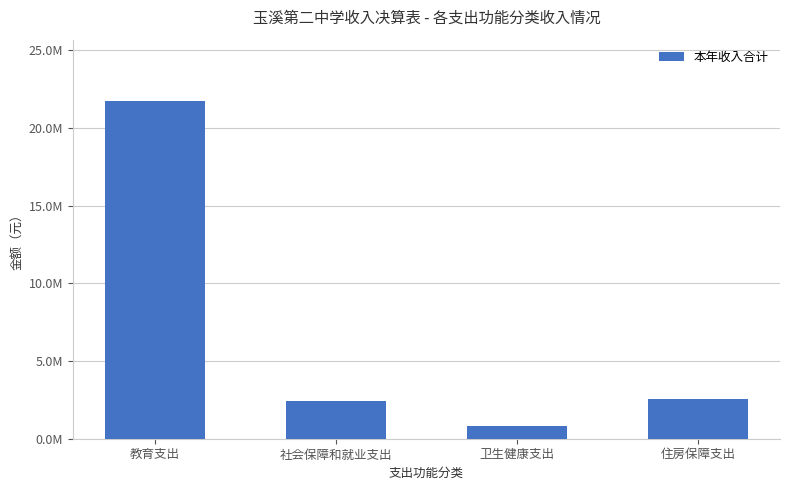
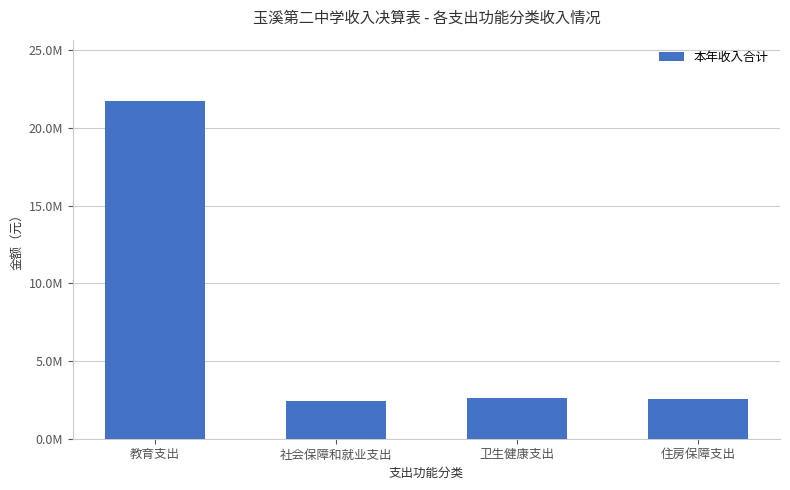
卫生健康支出: 800000 -> 2600000
